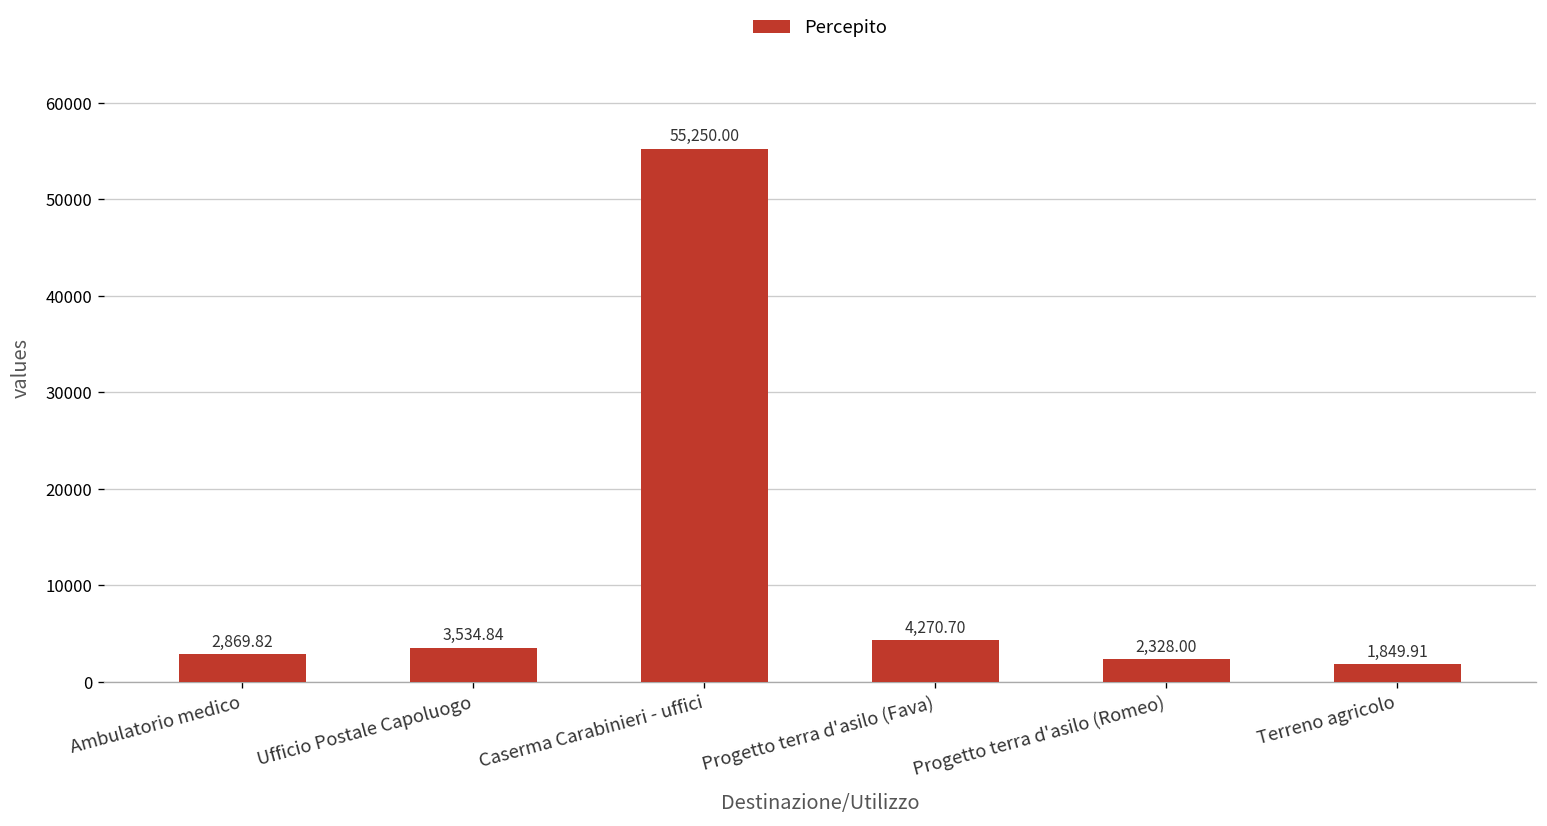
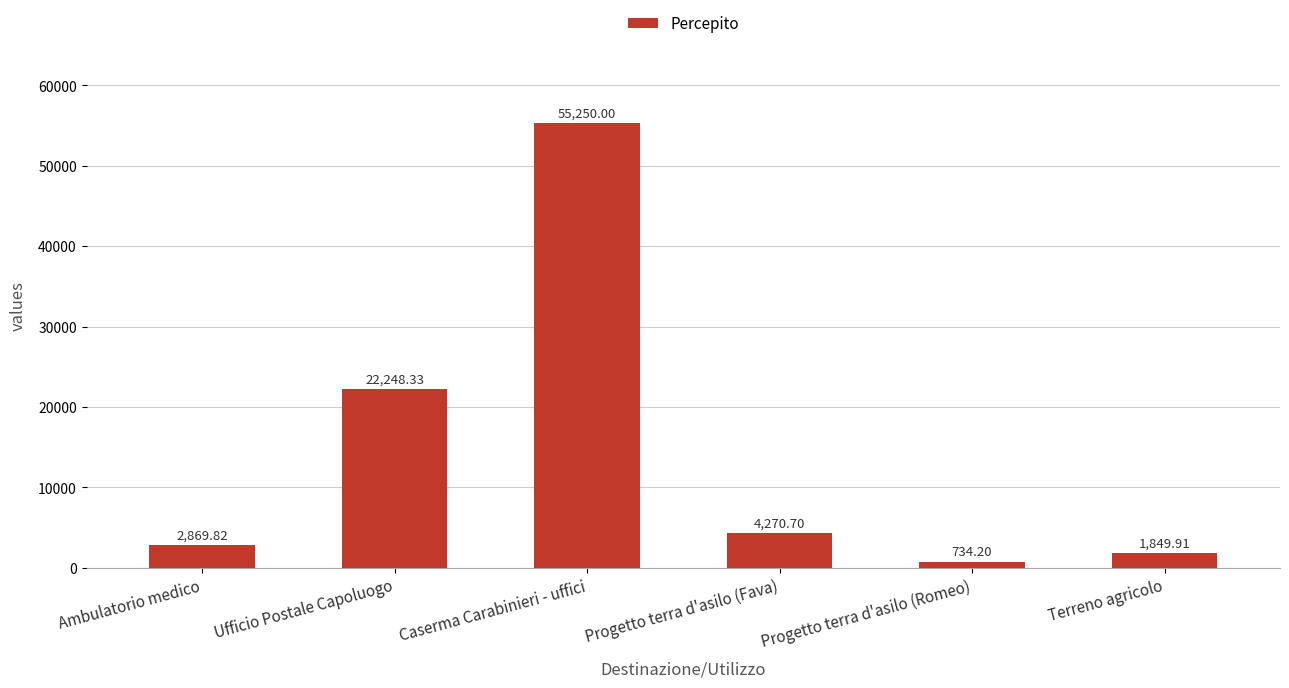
Ufficio Postale Capoluogo: 3,534.84 -> 22,248.33
Progetto terra d'asilo (Romeo): 2,328.00 -> 734.20
